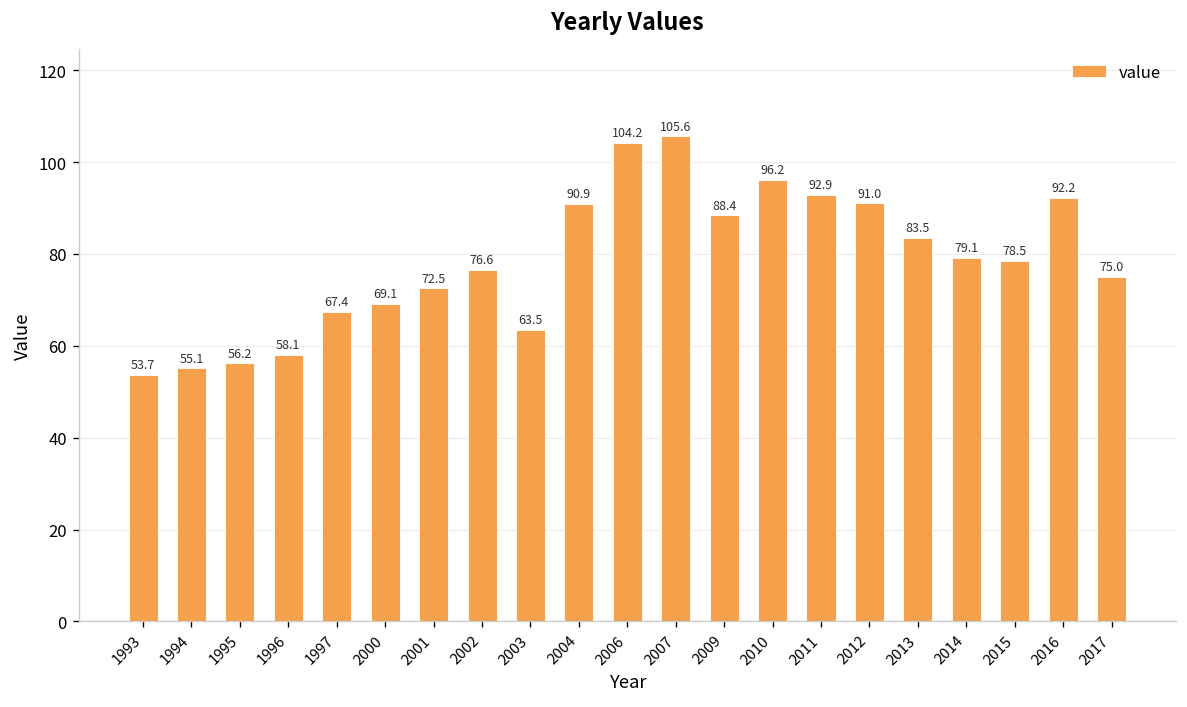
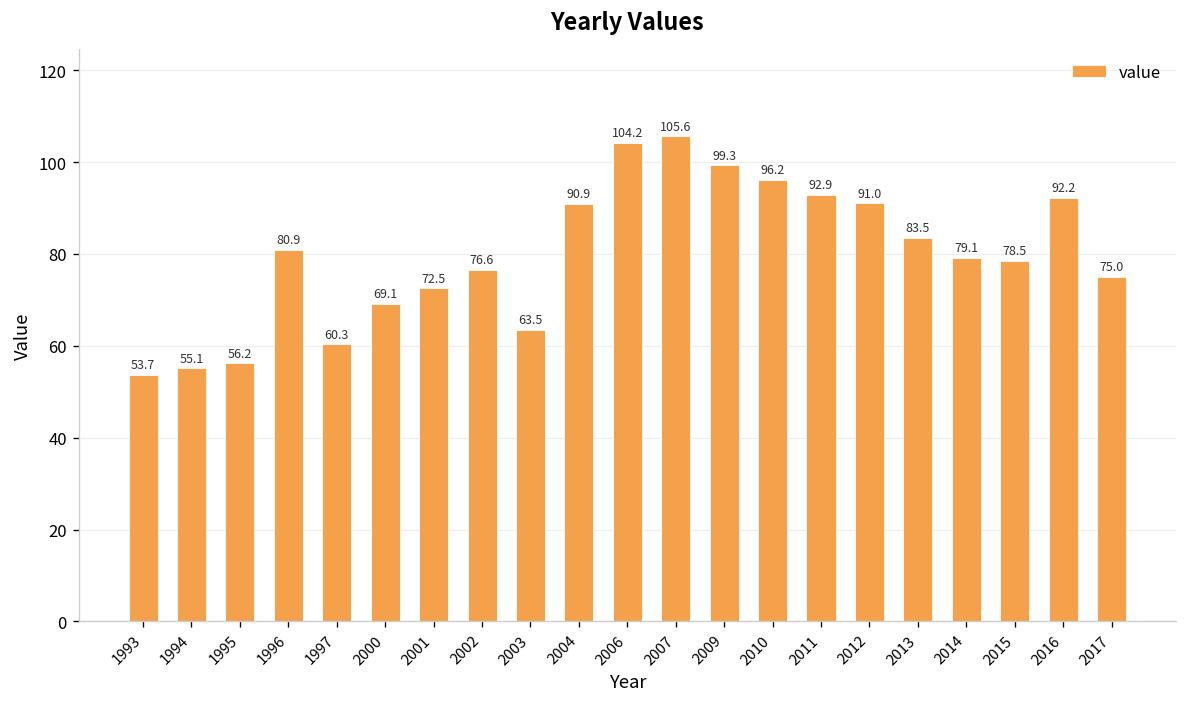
1996: 58.1 -> 80.9
1997: 67.4 -> 60.3
2009: 88.4 -> 99.3
